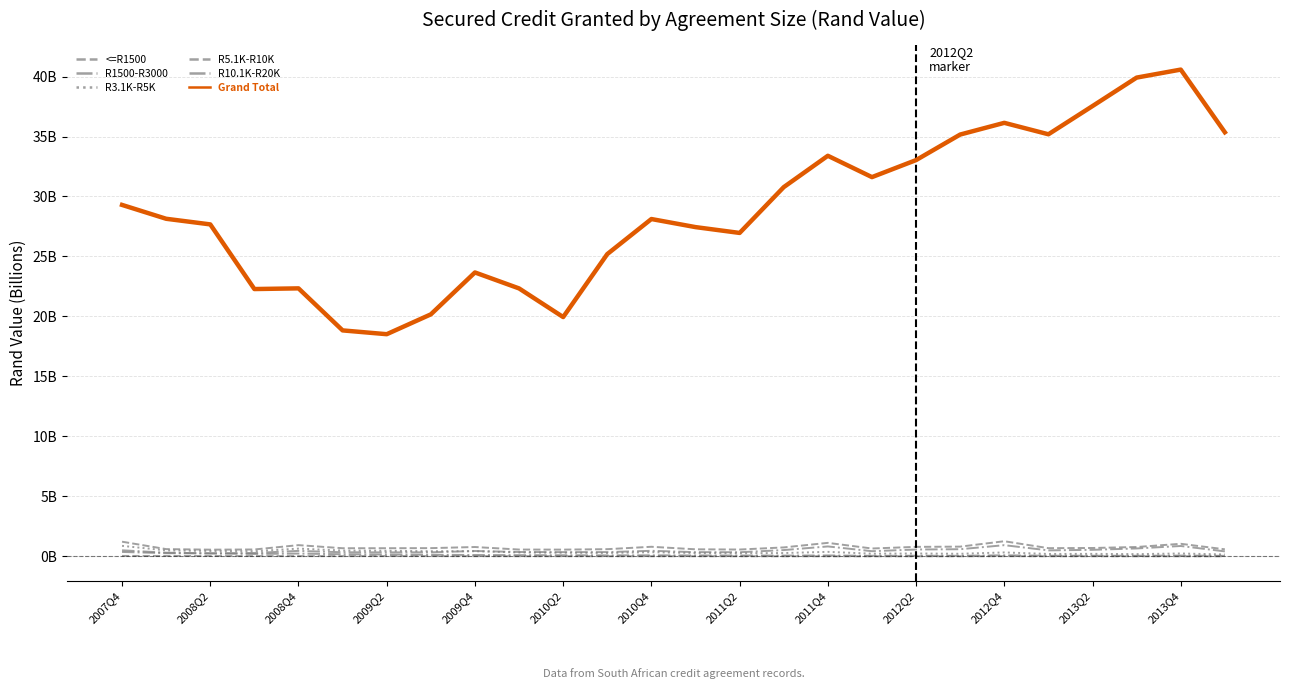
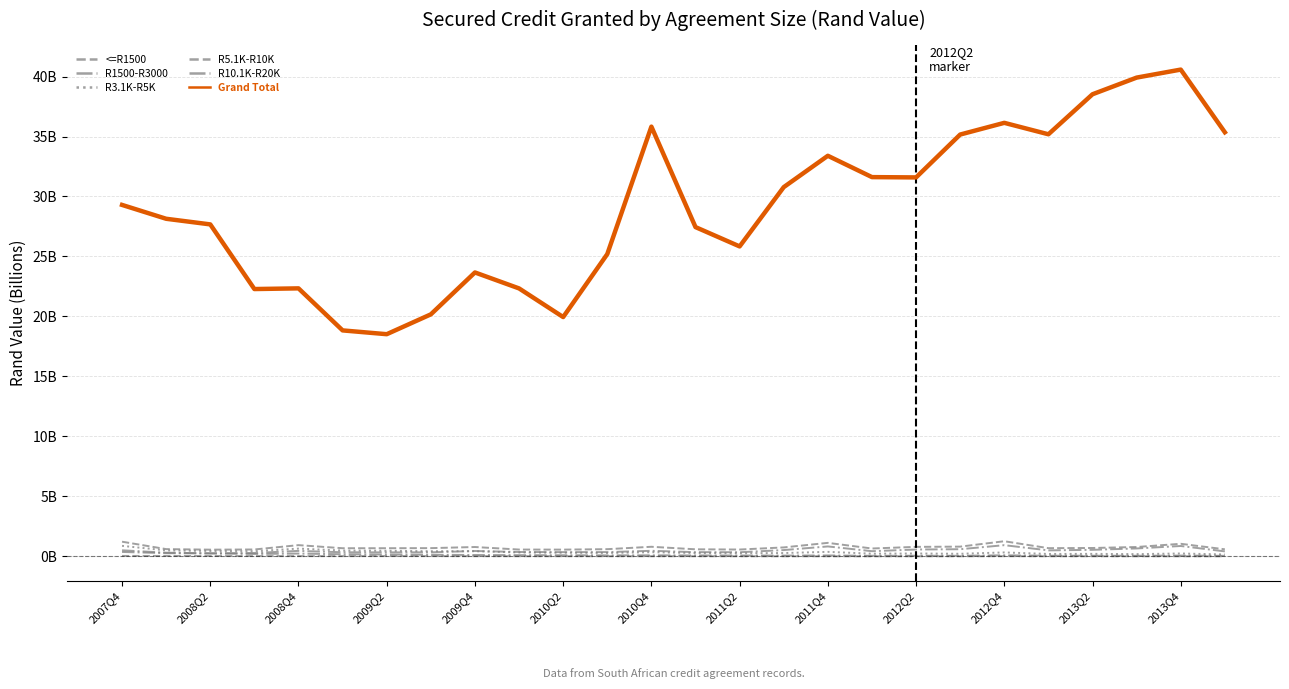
Grand Total, 2010Q4: 28100000000 -> 35800000000
Grand Total, 2011Q2: 27000000000 -> 25800000000
Grand Total, 2012Q2: 33000000000 -> 31600000000
Grand Total, 2013Q2: 37500000000 -> 38500000000
